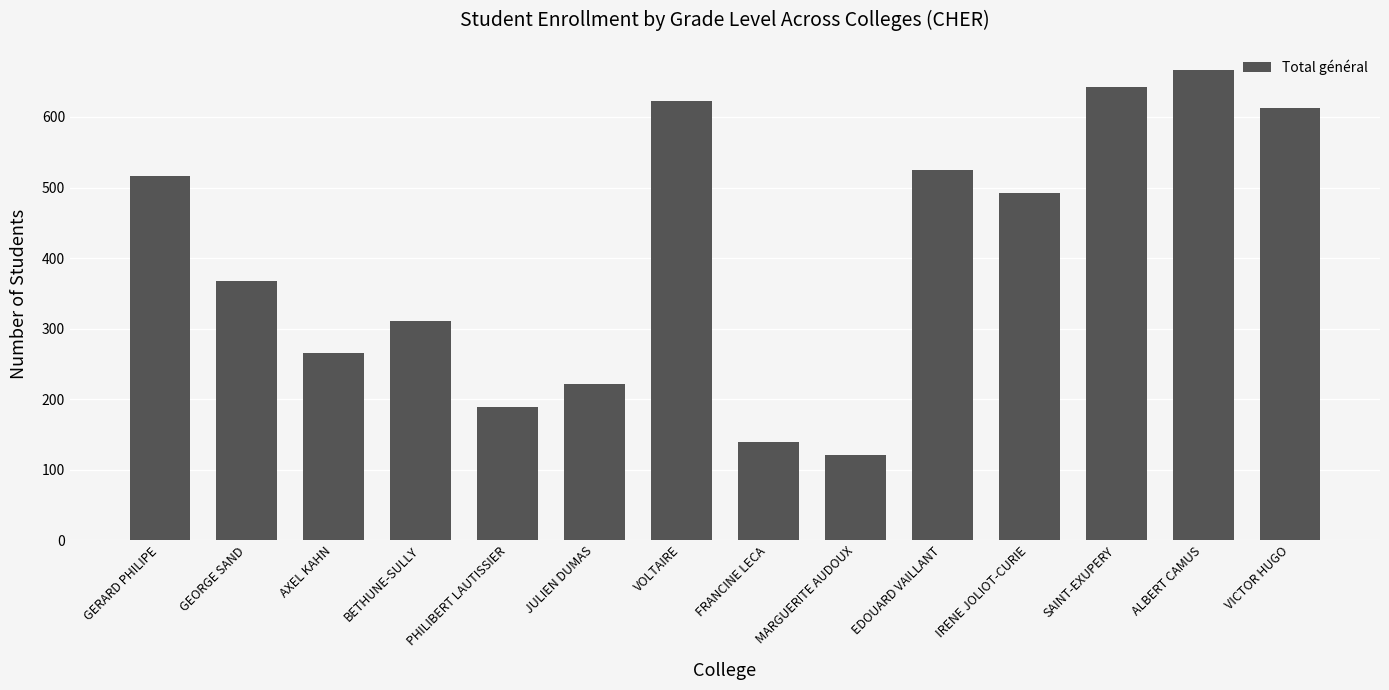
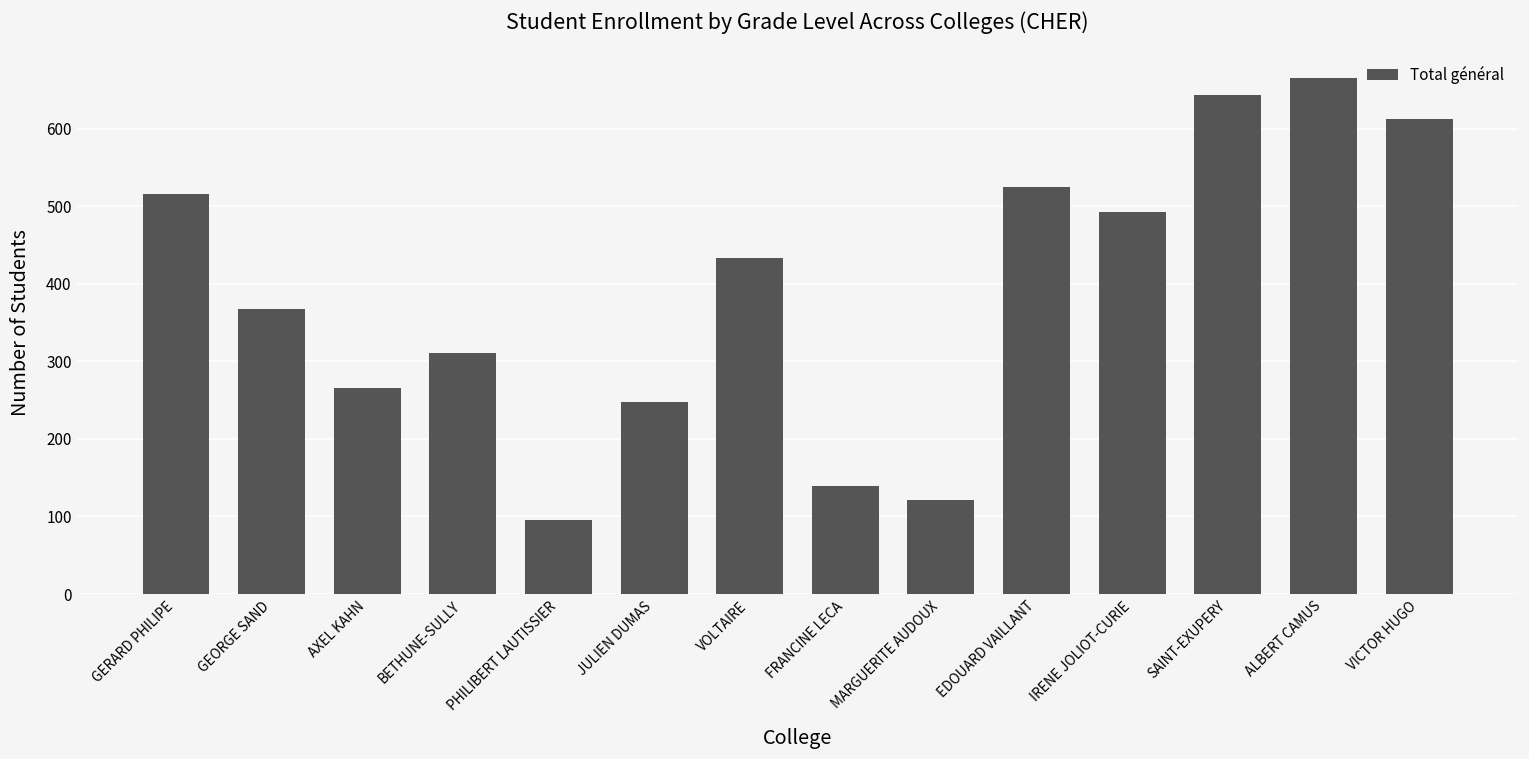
PHILIBERT LAUTISSIER: 190 -> 100
JULIEN DUMAS: 220 -> 250
VOLTAIRE: 620 -> 430
